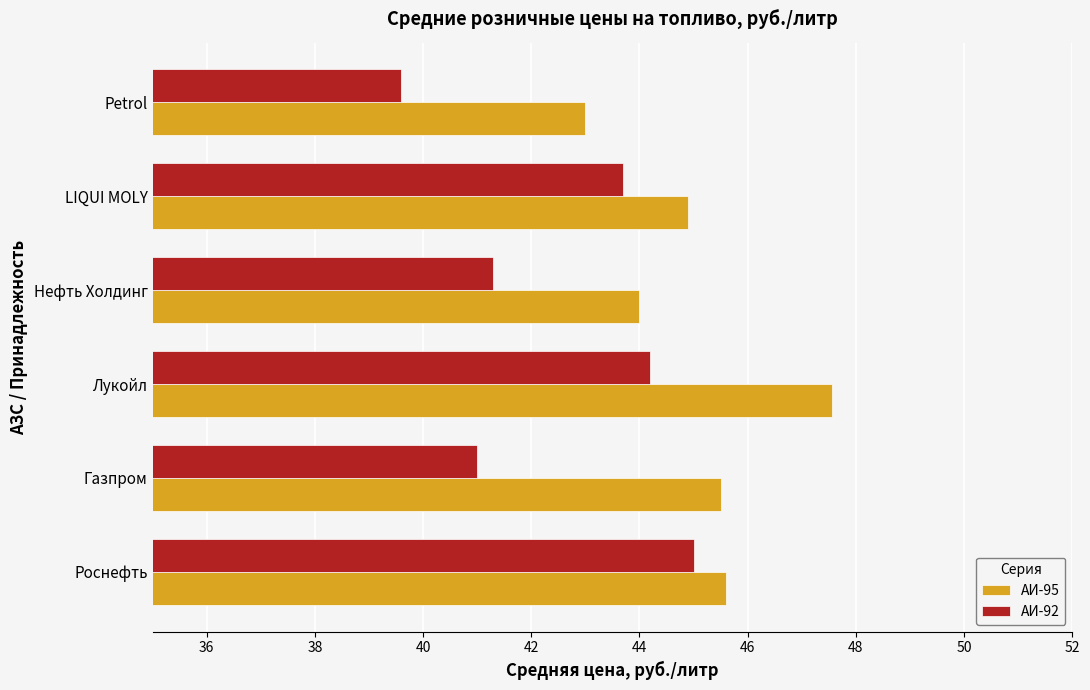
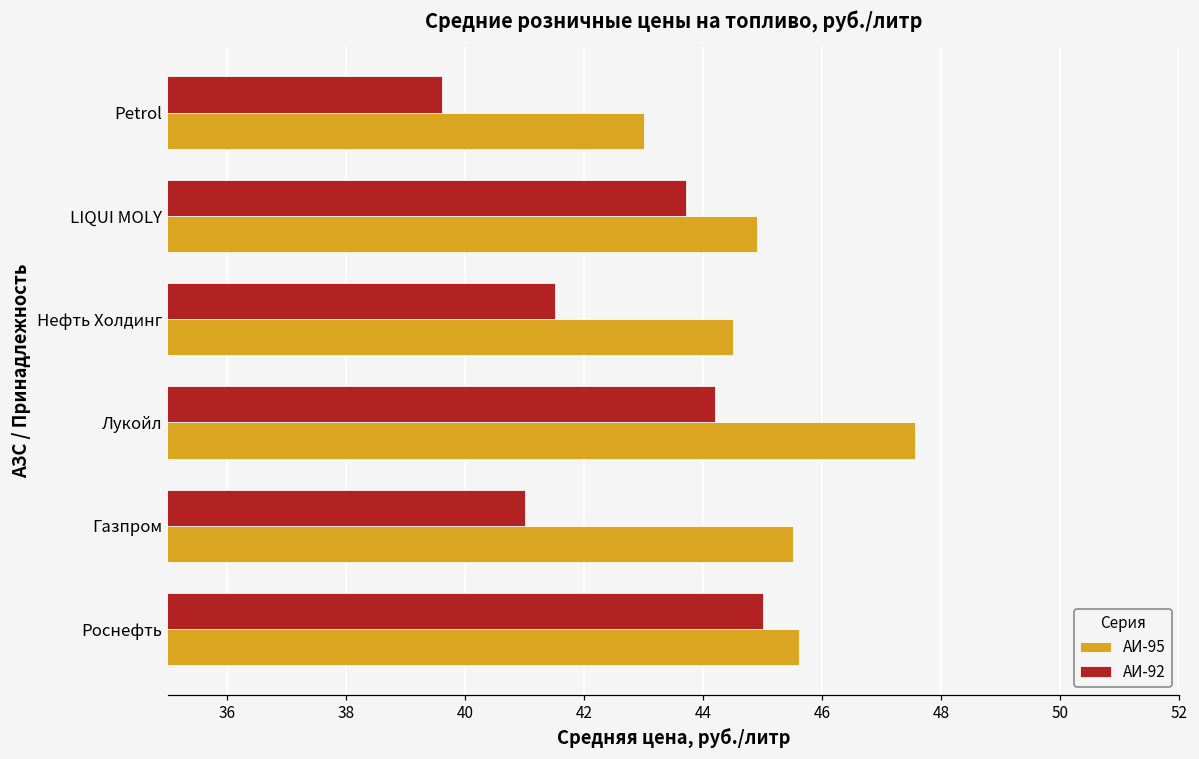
АИ-92, Нефть Холдинг: 41.3 -> 41.5
АИ-95, Нефть Холдинг: 44.0 -> 44.5
